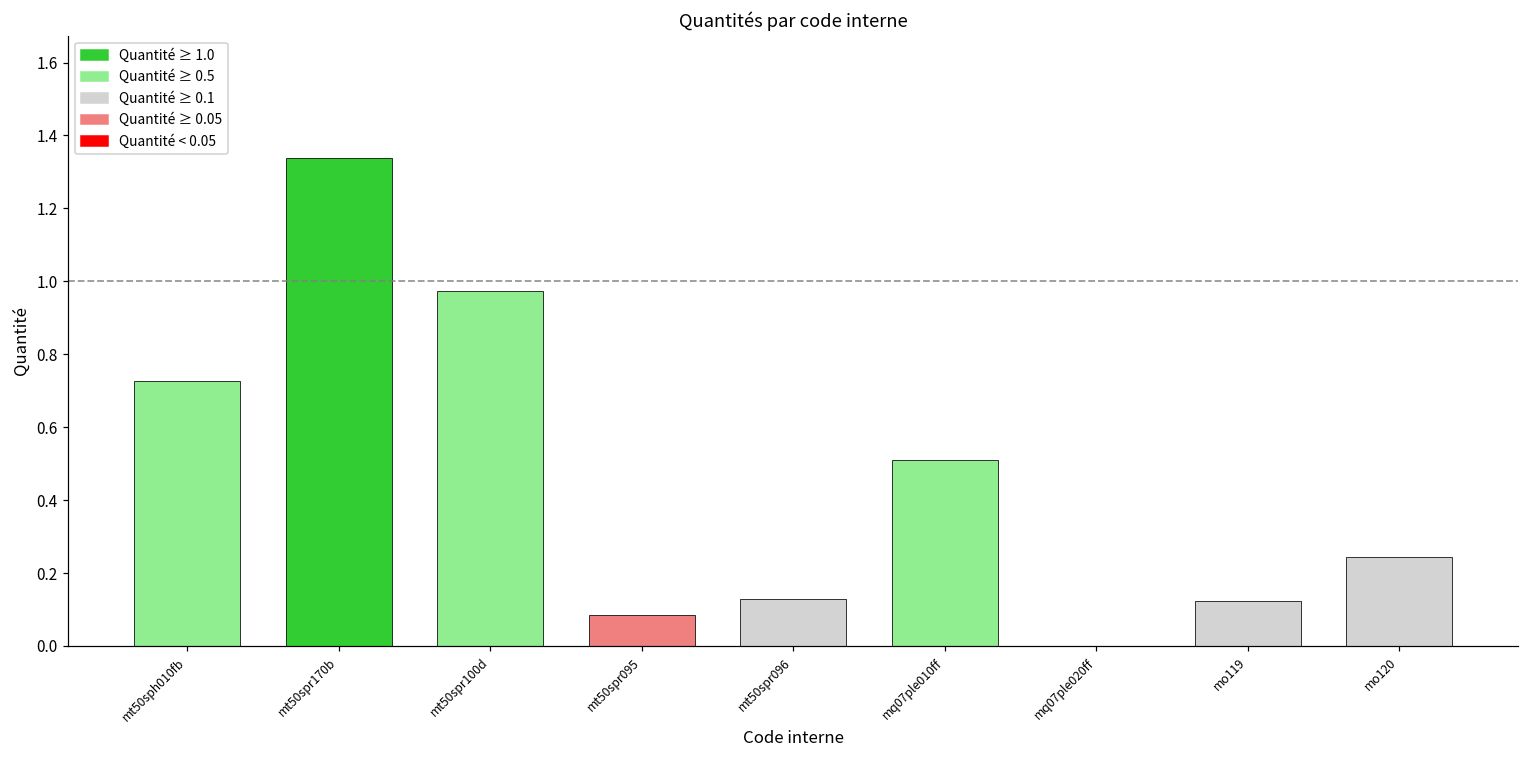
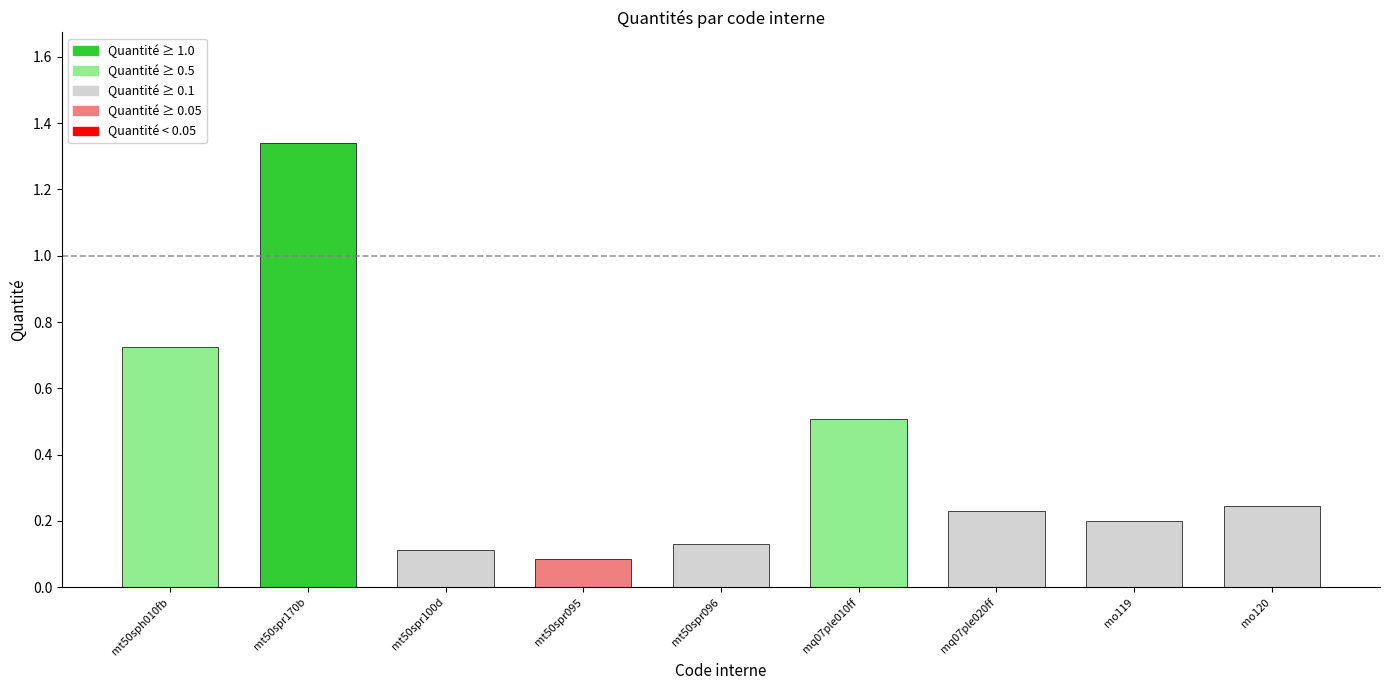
mt50spr100d: 0.97 -> 0.11
mq07ple020ff: 0.00 -> 0.23
mo119: 0.12 -> 0.20
